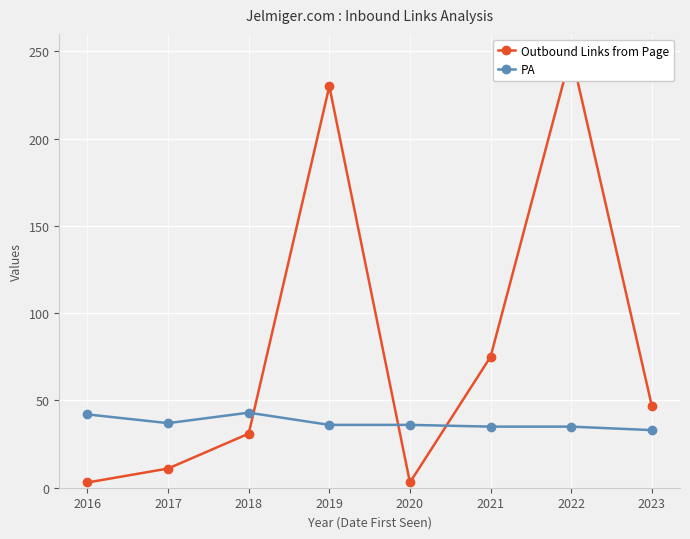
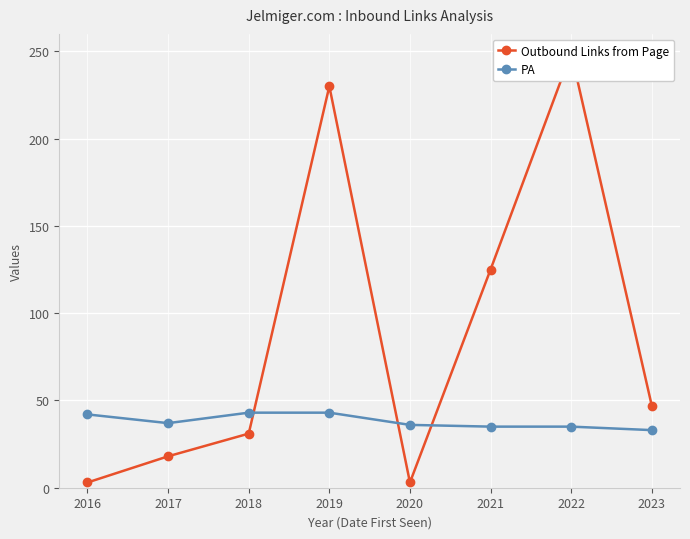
Outbound Links from Page, 2017: 11 -> 18
PA, 2019: 36 -> 43
Outbound Links from Page, 2021: 75 -> 125
